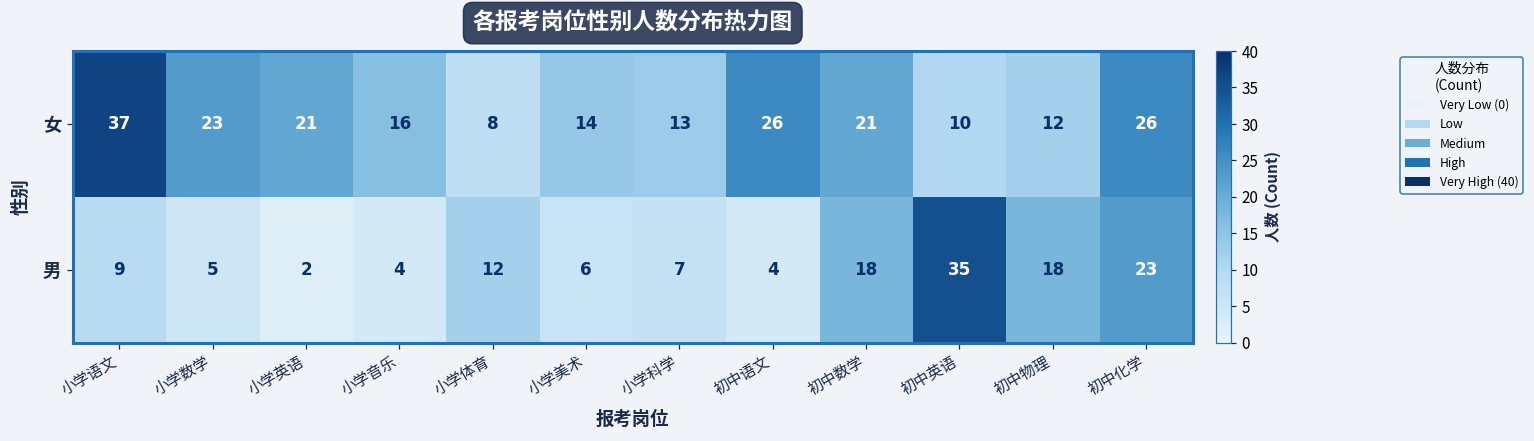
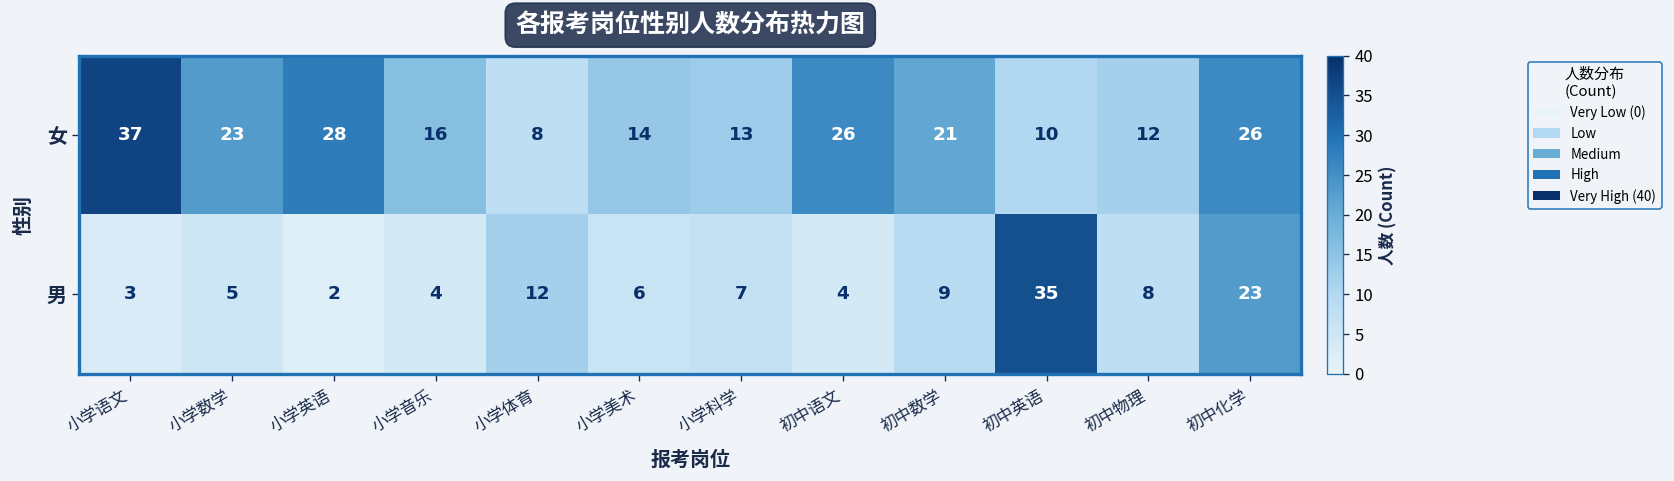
女, 小学英语: 21 -> 28
男, 小学语文: 9 -> 3
男, 初中数学: 18 -> 9
男, 初中物理: 18 -> 8
